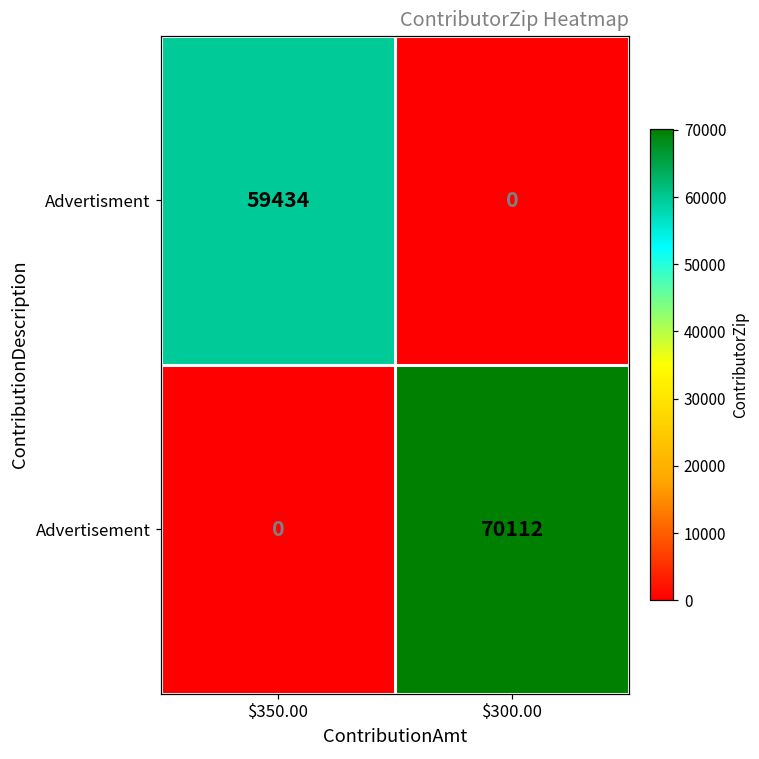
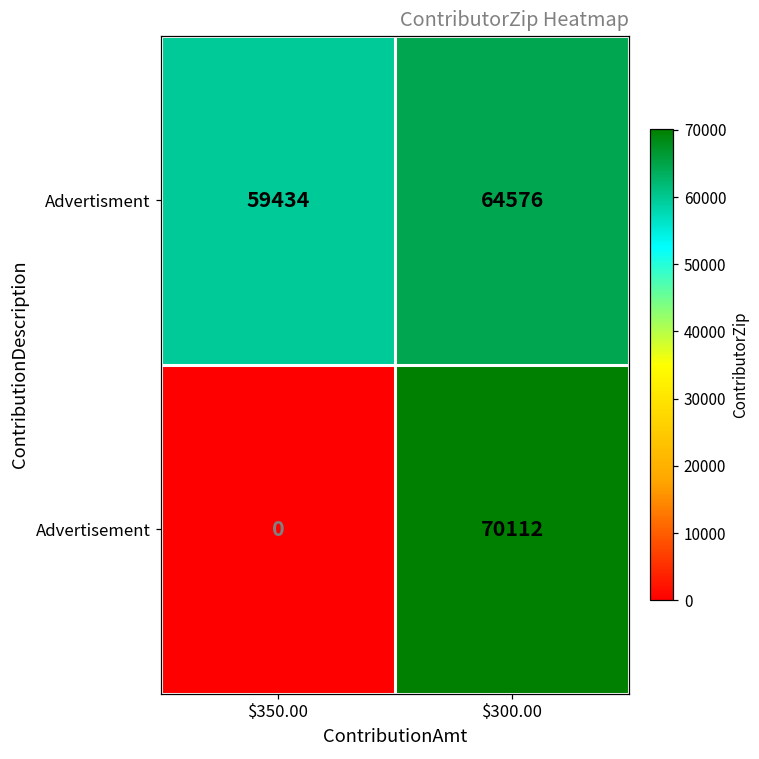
Advertisment, $300.00: 0 -> 64576
